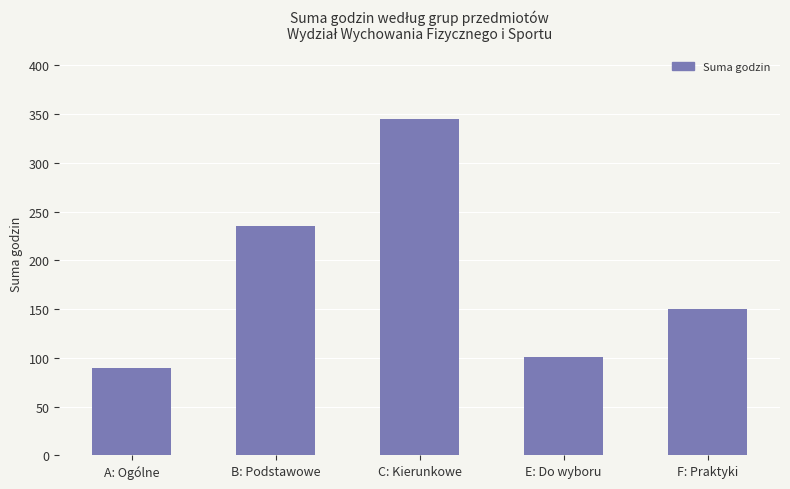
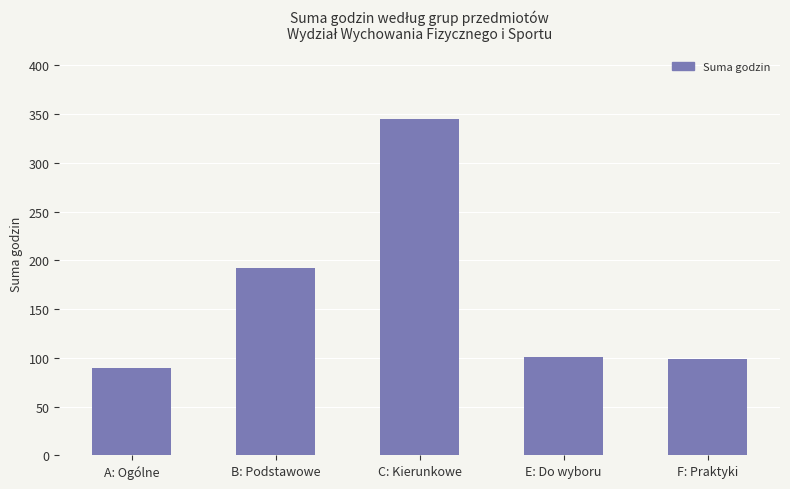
B: Podstawowe: 240 -> 190
F: Praktyki: 150 -> 100
